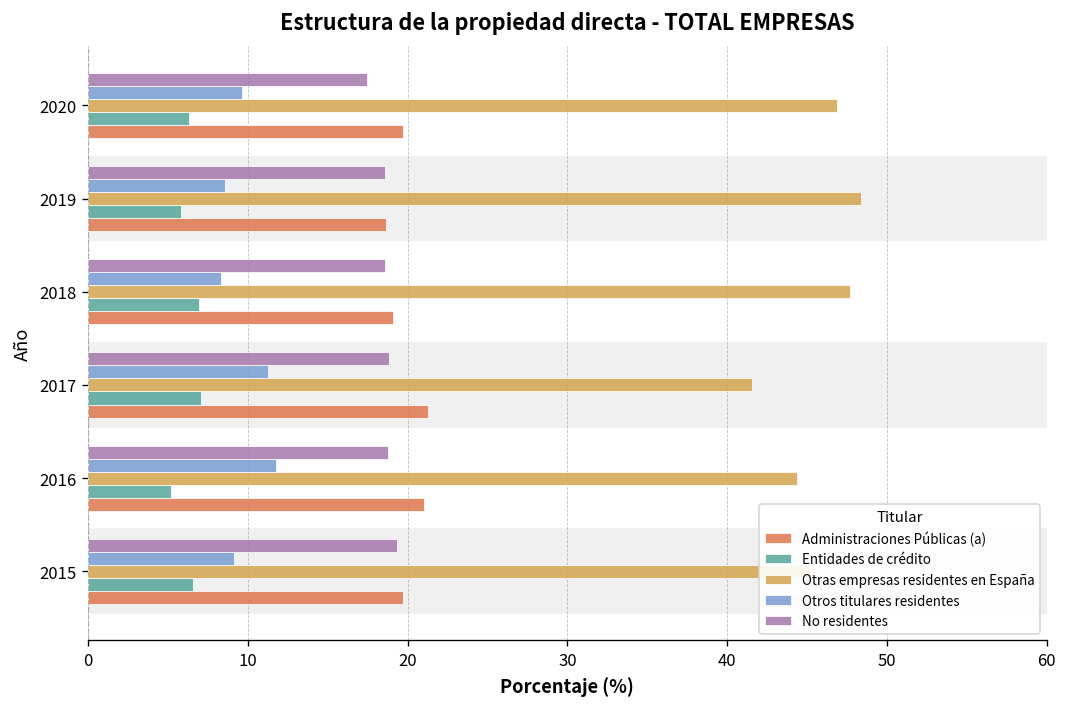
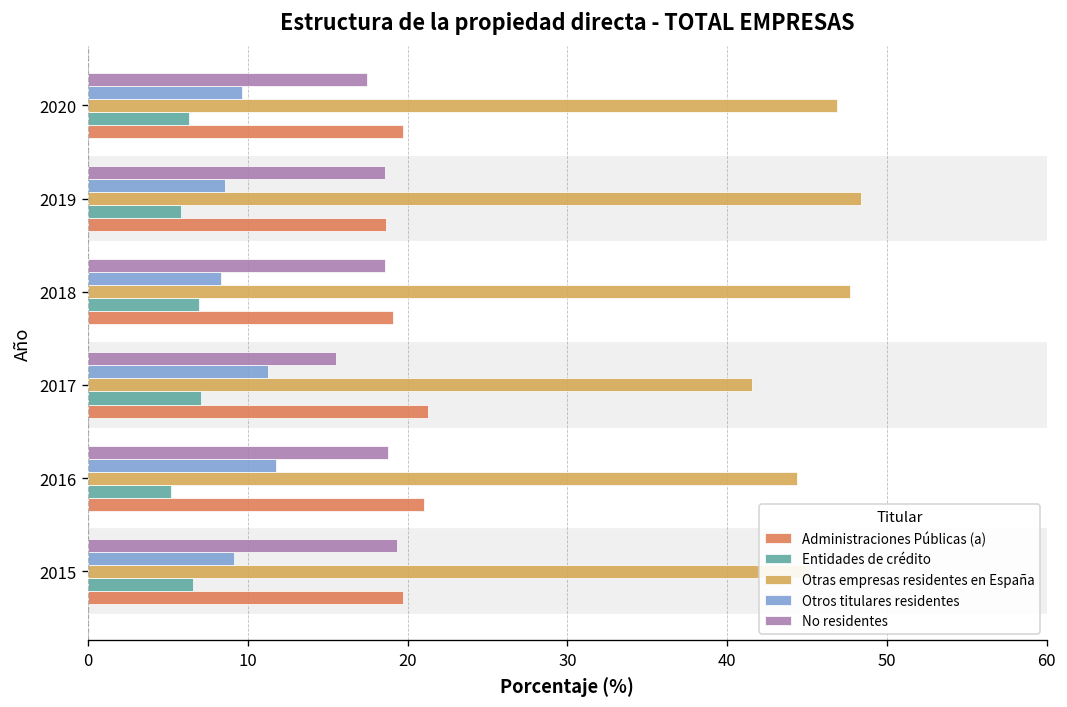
No residentes, 2017: 18.8 -> 15.5
